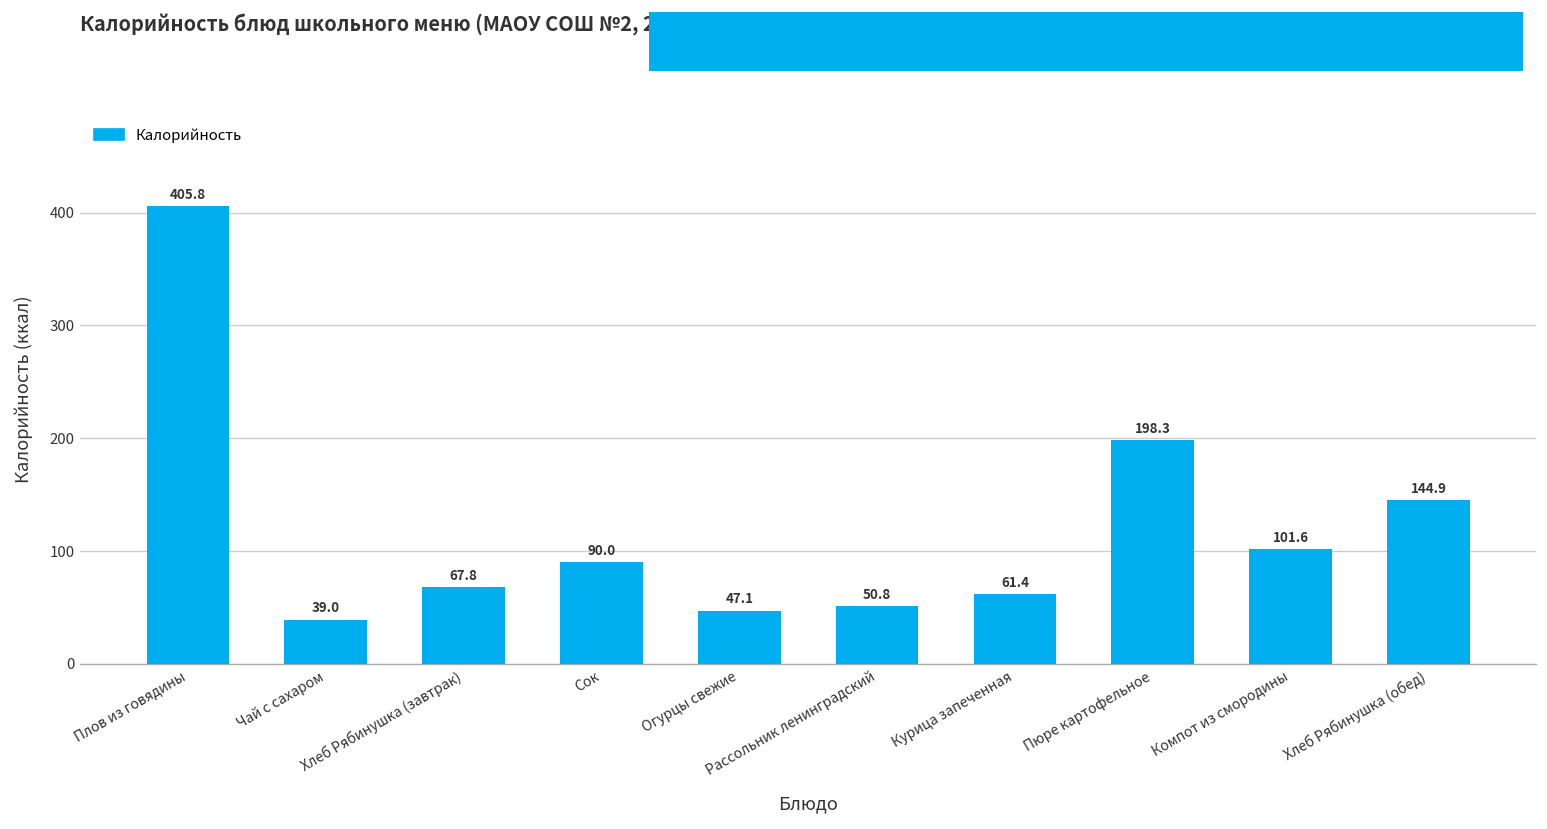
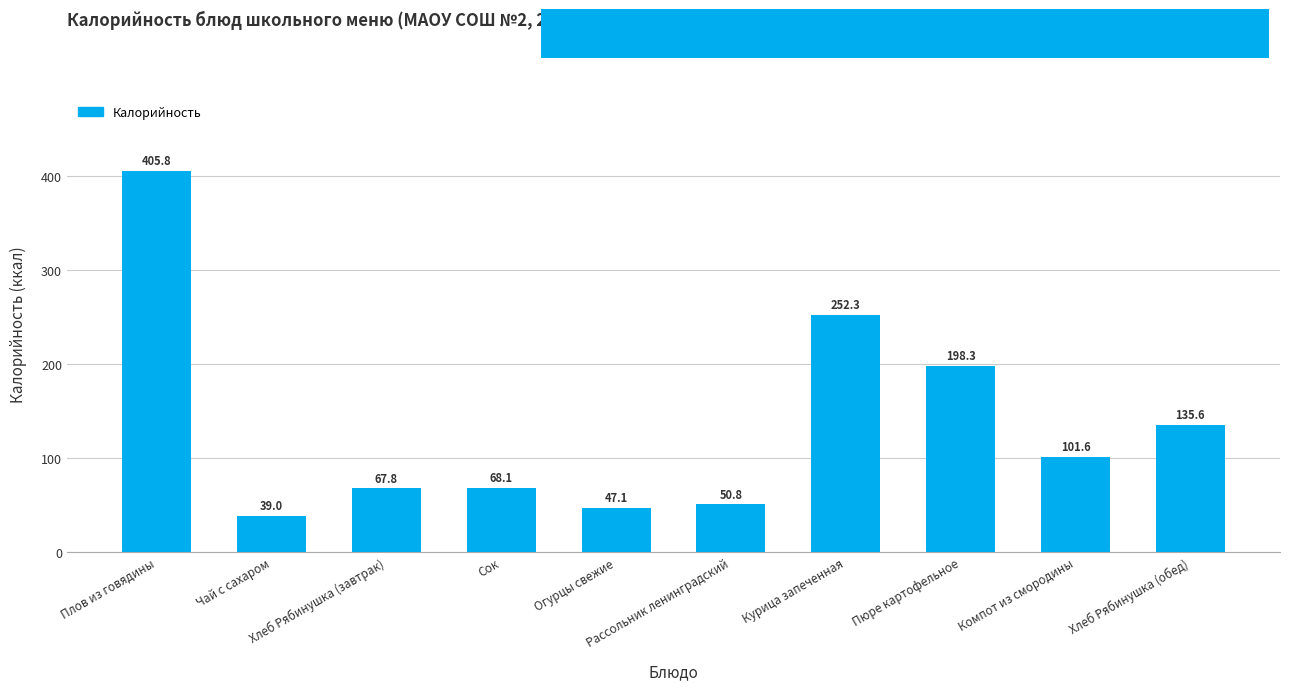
Сок: 90.0 -> 68.1
Курица запеченная: 61.4 -> 252.3
Хлеб Рябинушка (обед): 144.9 -> 135.6
